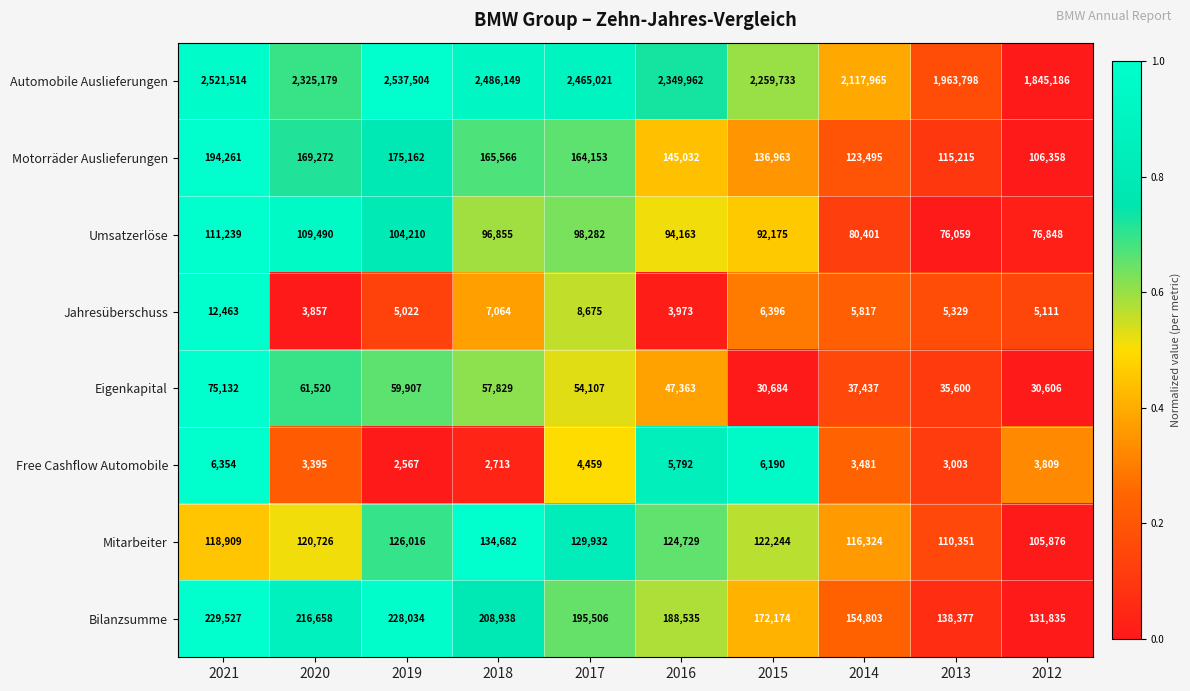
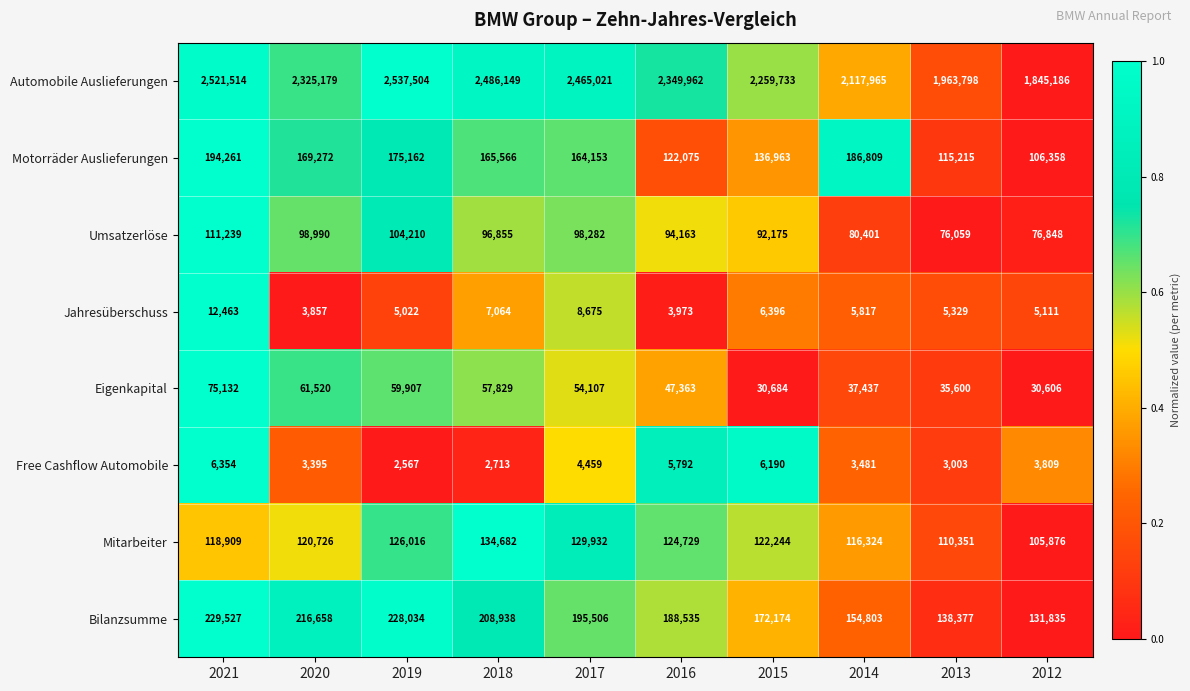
Motorräder Auslieferungen, 2016: 145,032 -> 122,075
Motorräder Auslieferungen, 2014: 123,495 -> 186,809
Umsatzerlöse, 2020: 109,490 -> 98,990
